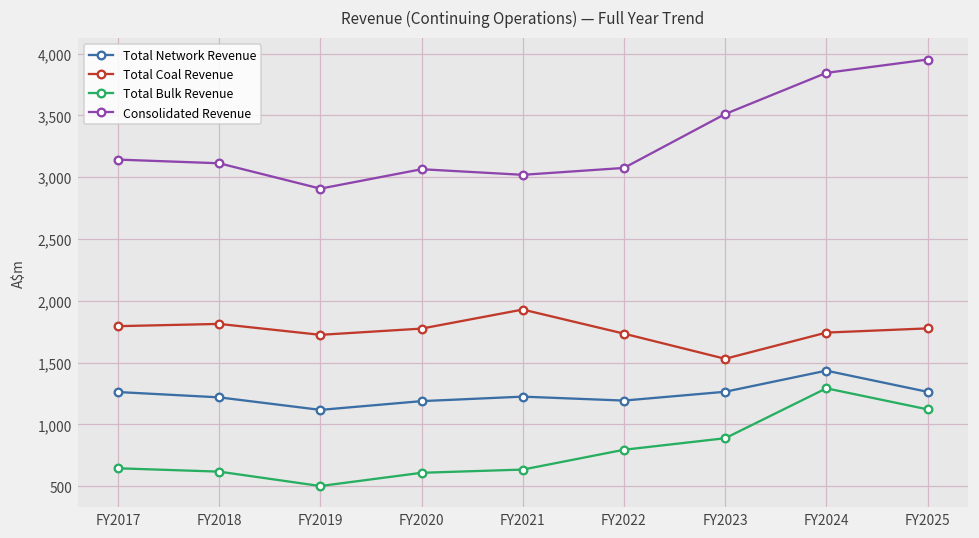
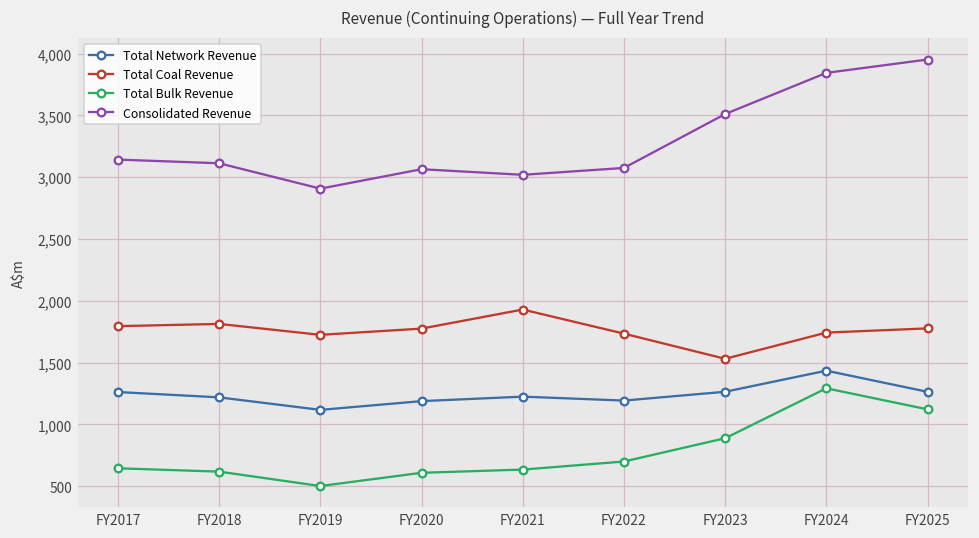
Total Bulk Revenue, FY2022: 800 -> 700
